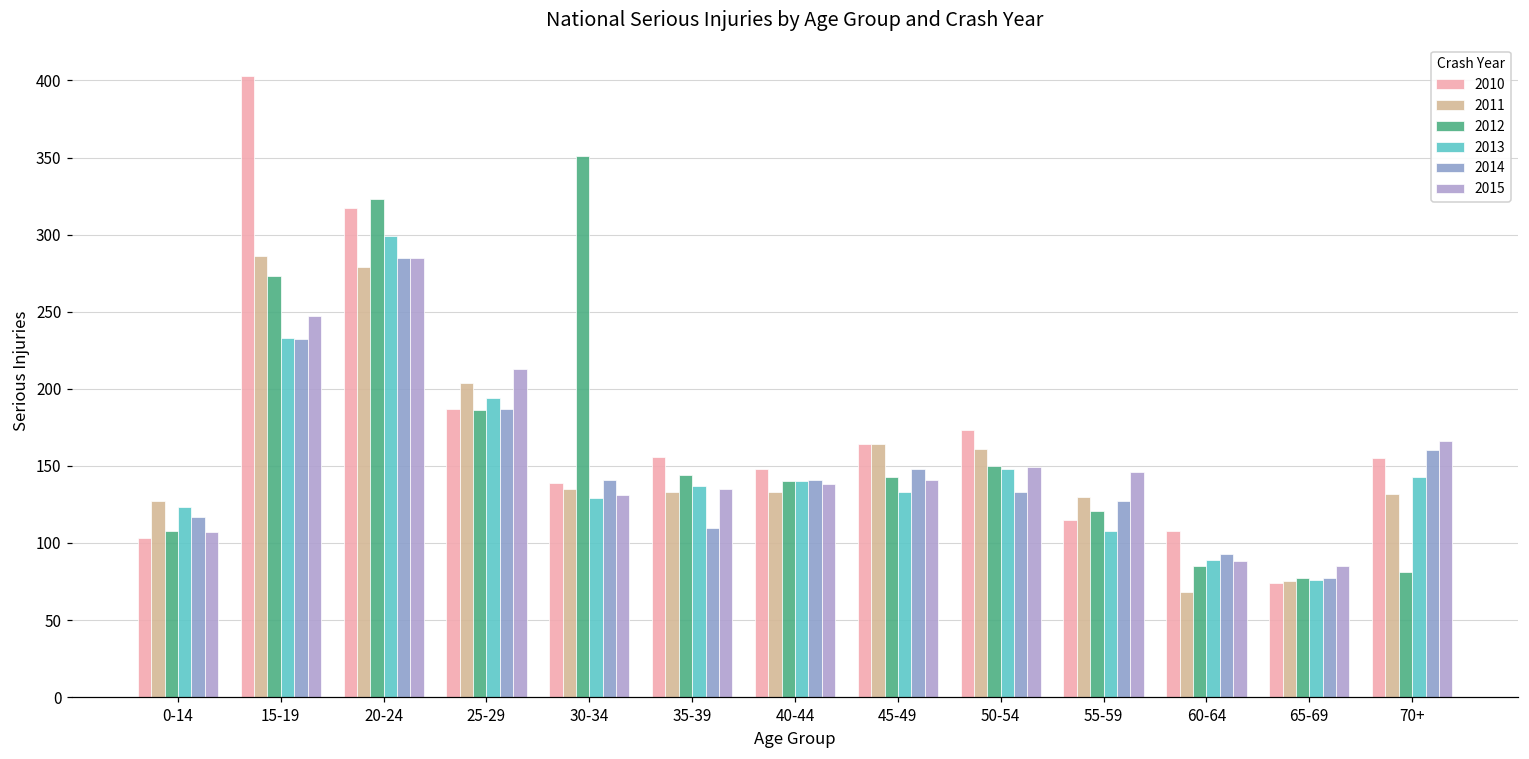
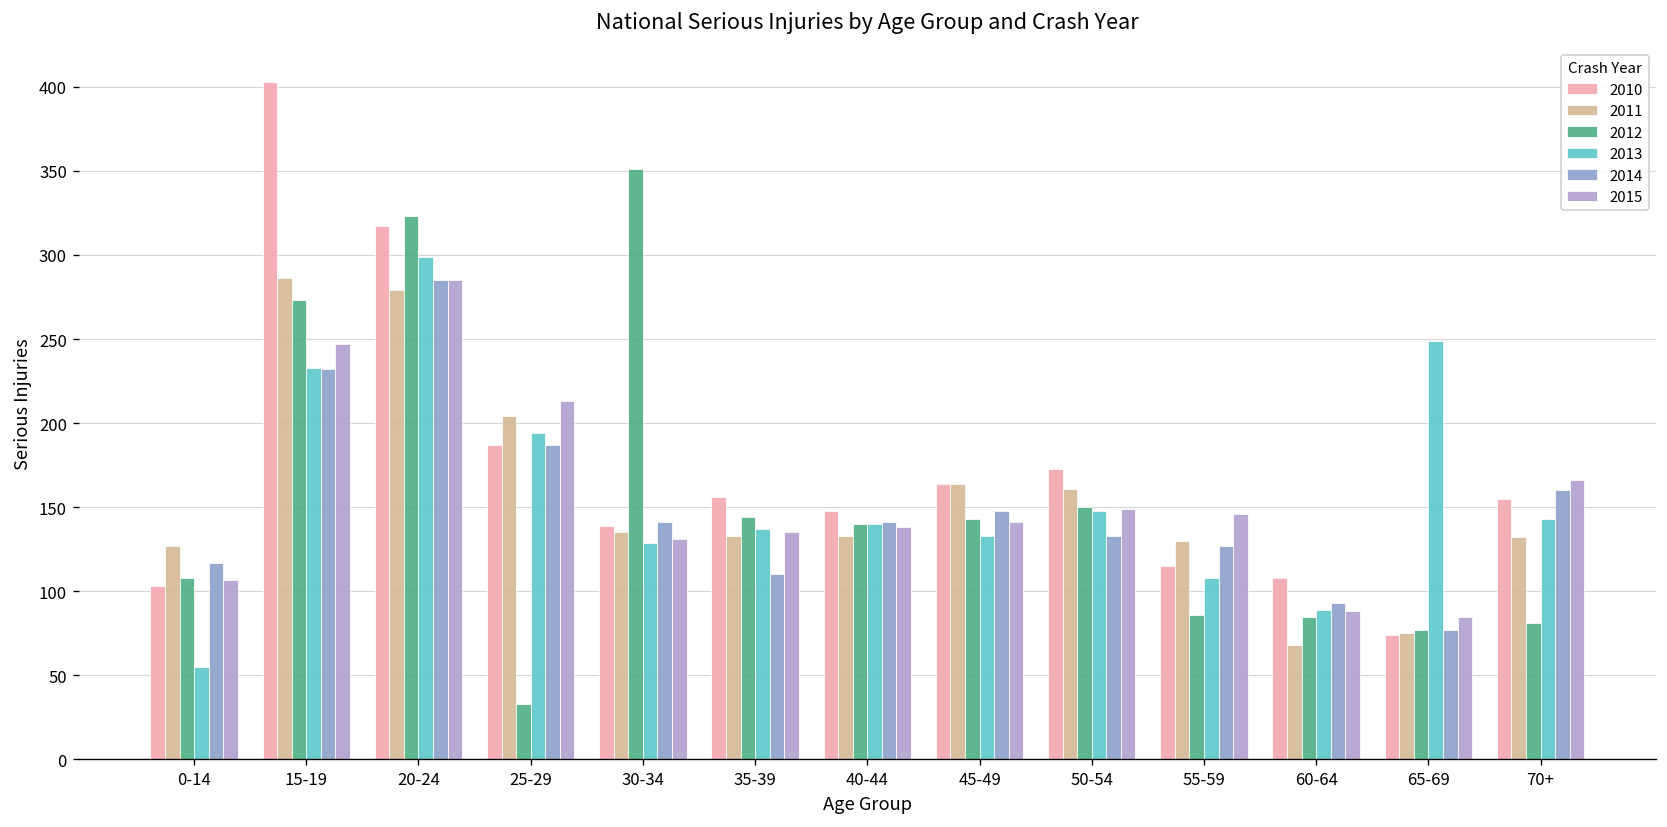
2013, 0-14: 123 -> 55
2012, 25-29: 186 -> 33
2012, 55-59: 121 -> 86
2013, 65-69: 76 -> 249
